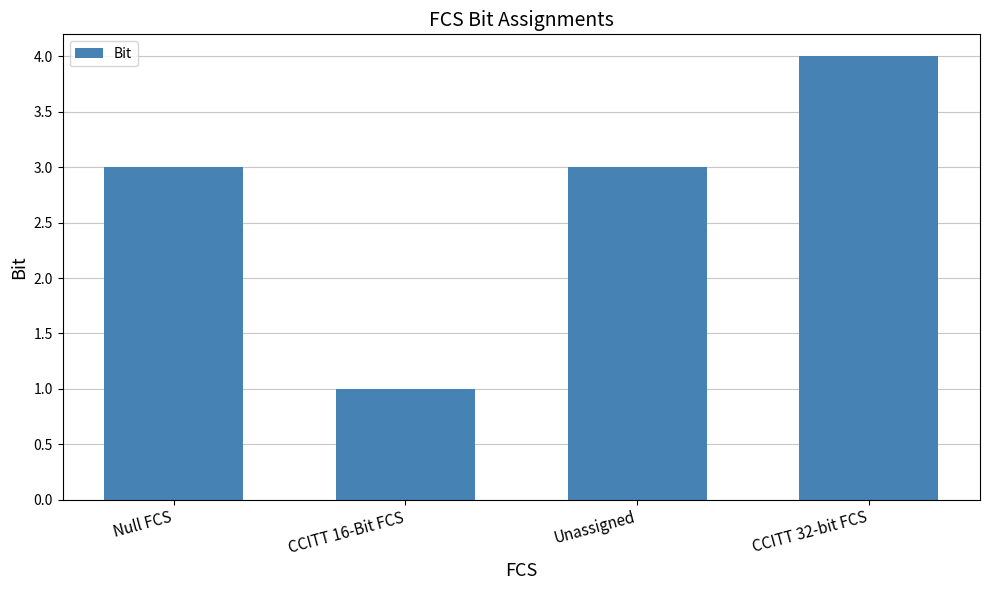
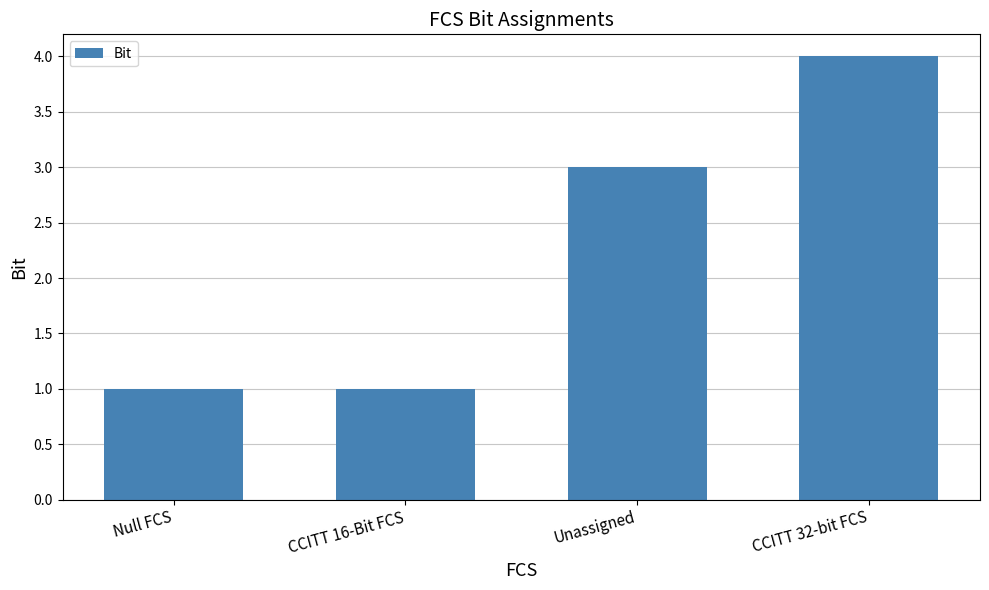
Null FCS: 3 -> 1
